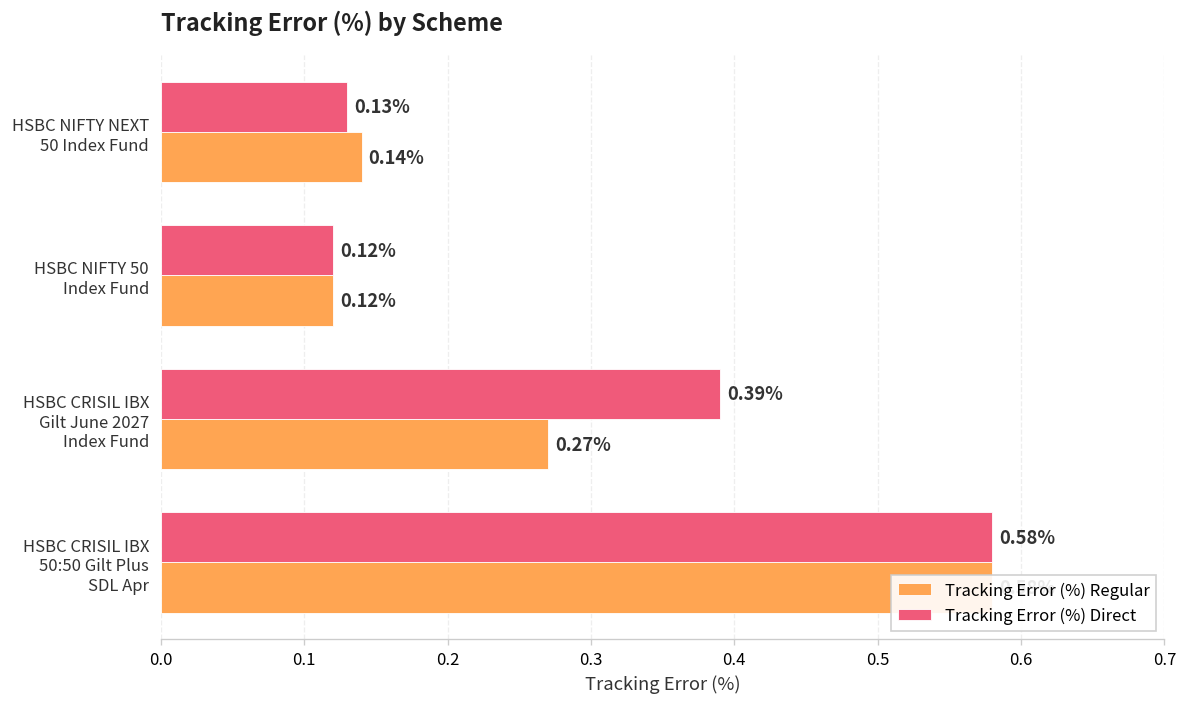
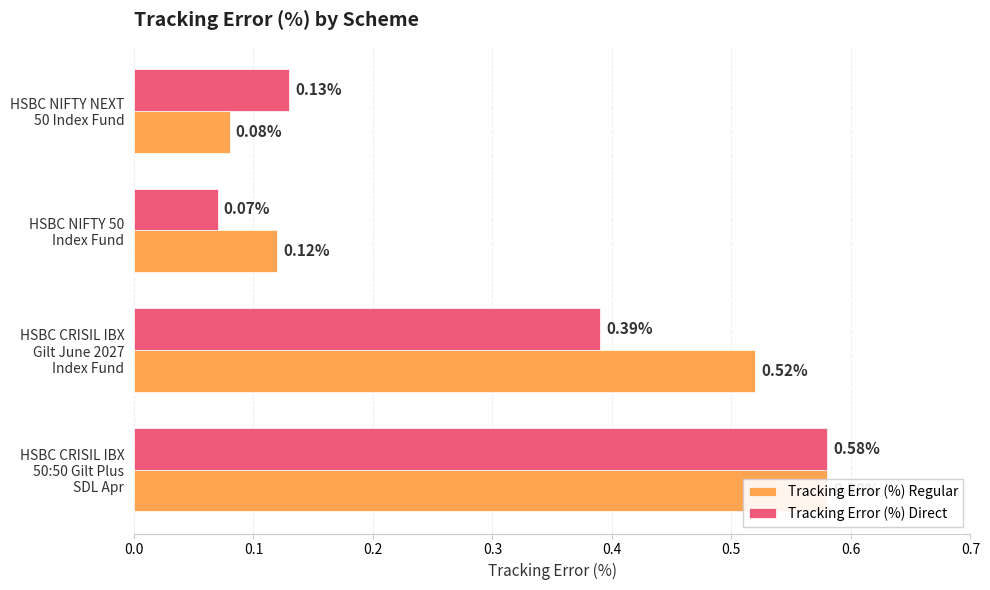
Tracking Error (%) Regular, HSBC NIFTY NEXT 50 Index Fund: 0.14% -> 0.08%
Tracking Error (%) Direct, HSBC NIFTY 50 Index Fund: 0.12% -> 0.07%
Tracking Error (%) Regular, HSBC CRISIL IBX Gilt June 2027 Index Fund: 0.27% -> 0.52%
